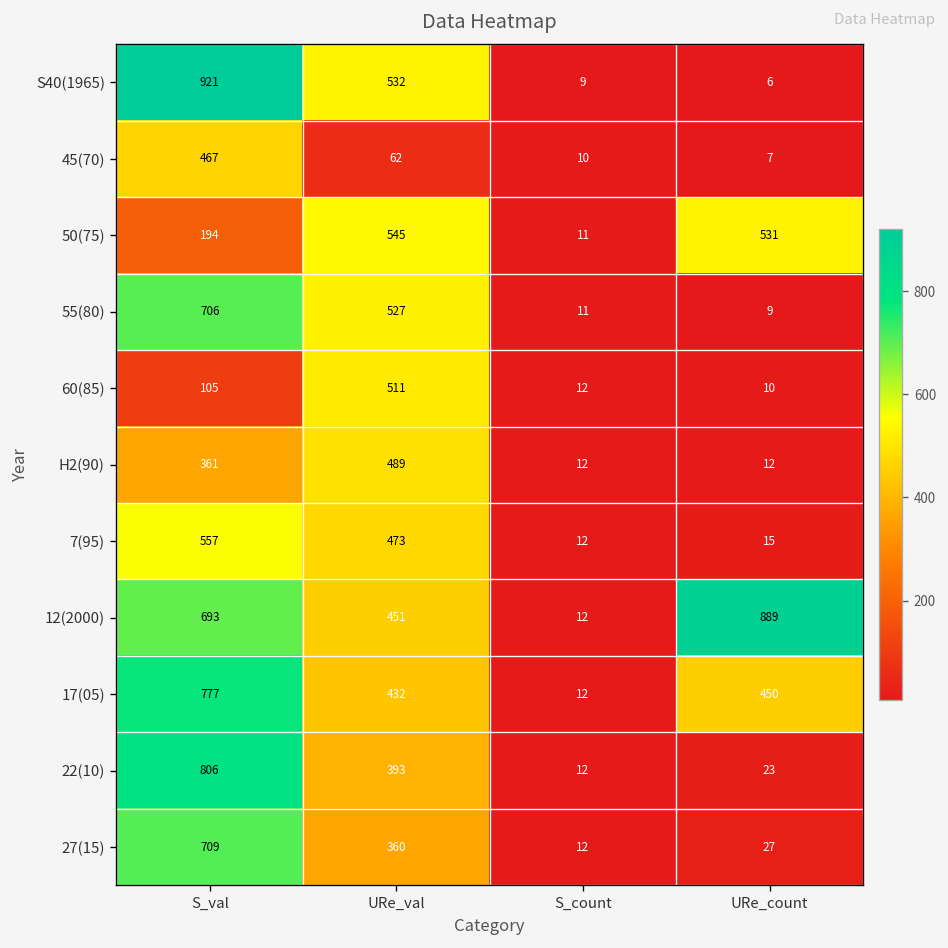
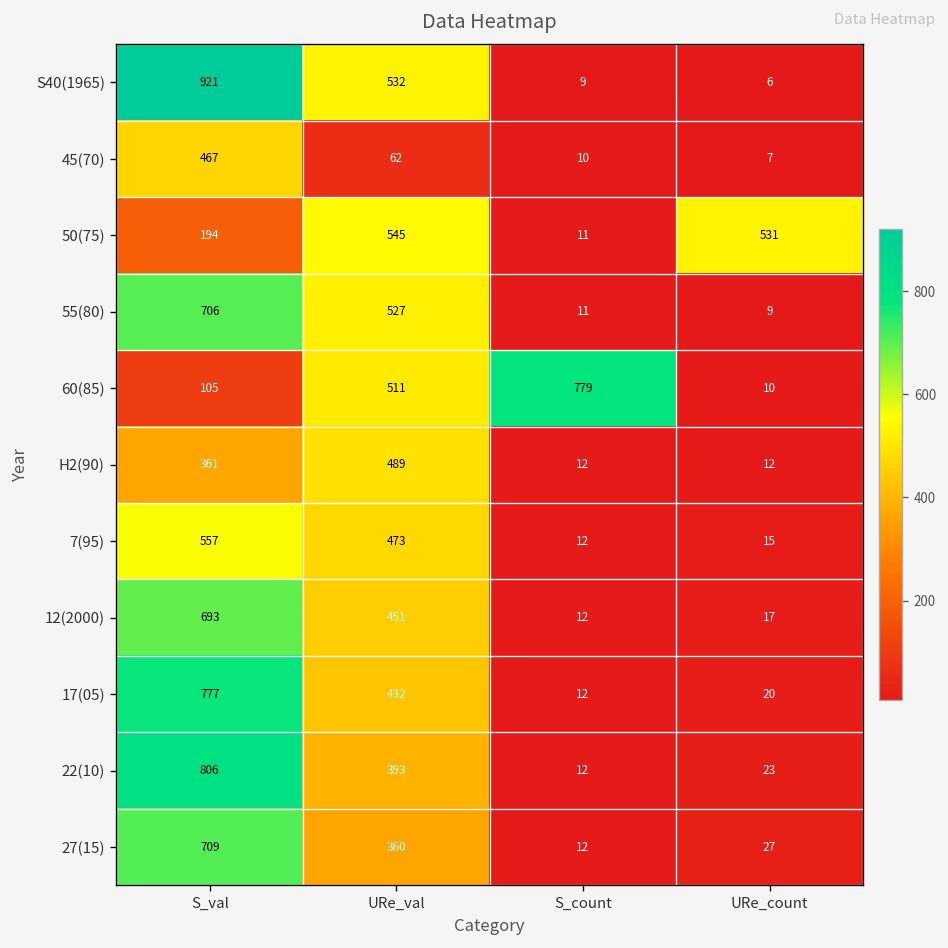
60(85), S_count: 12 -> 779
12(2000), URe_count: 889 -> 17
17(05), URe_count: 450 -> 20
